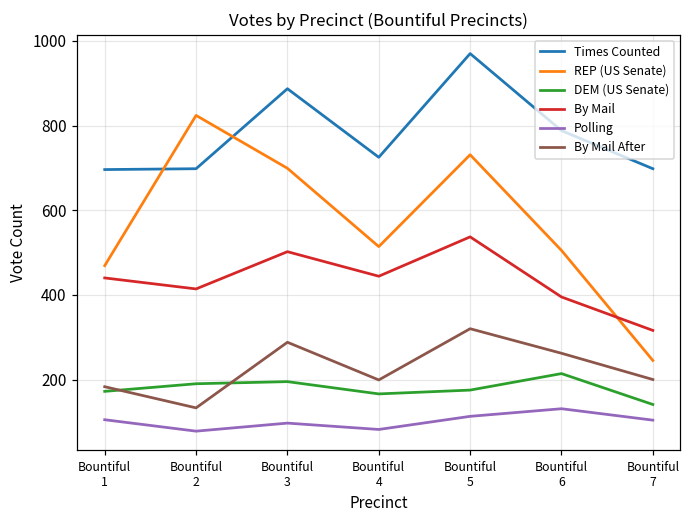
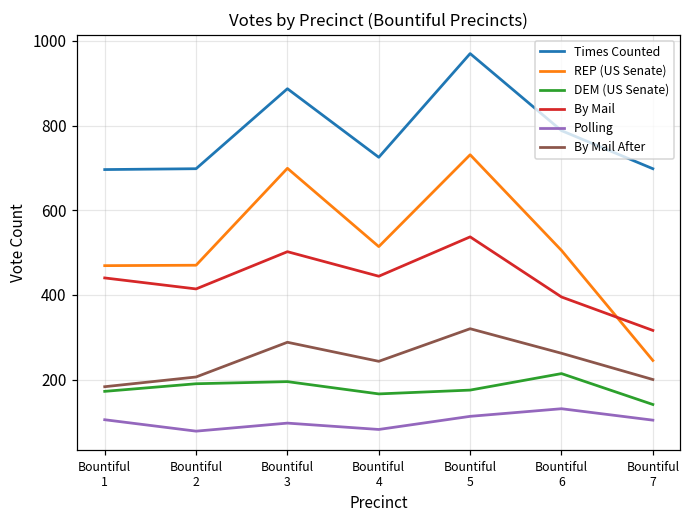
REP (US Senate), Bountiful 2: 820 -> 470
By Mail After, Bountiful 2: 130 -> 210
By Mail After, Bountiful 4: 200 -> 240
